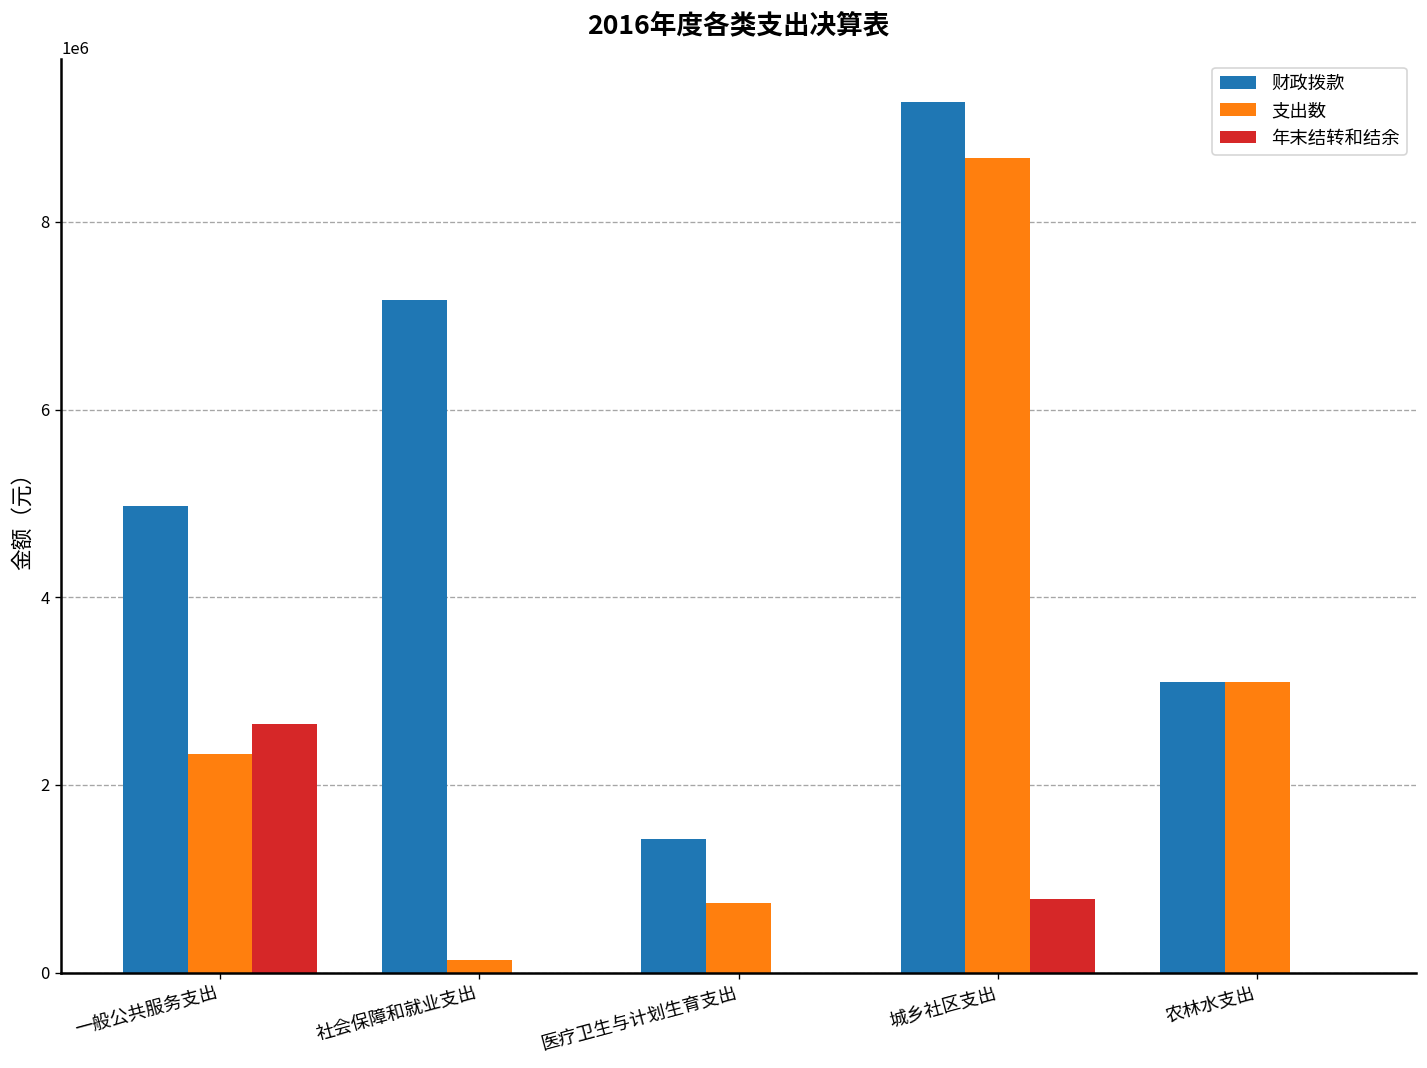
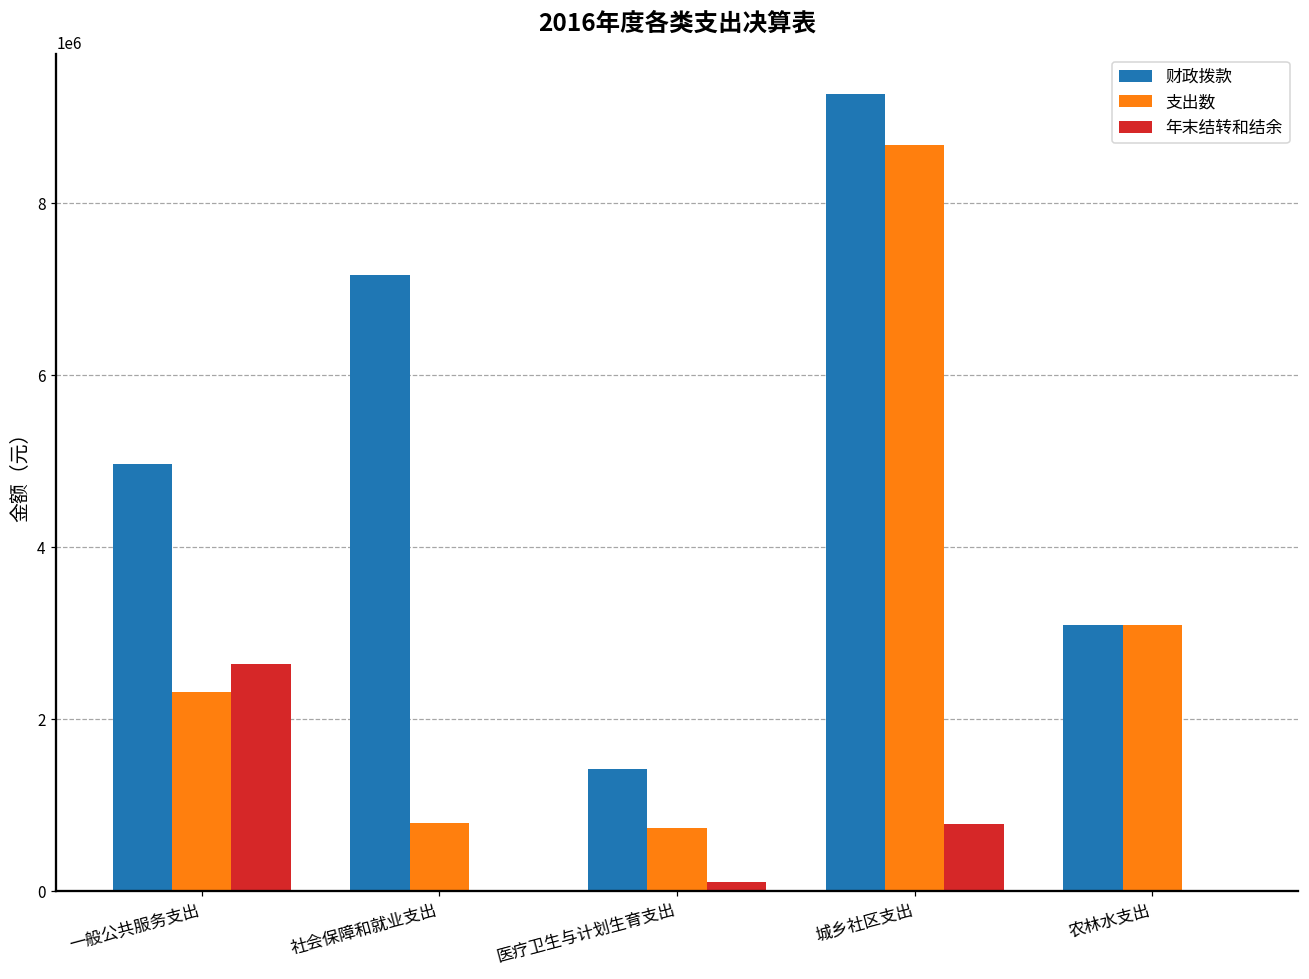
支出数, 社会保障和就业支出: 100000 -> 800000
年末结转和结余, 医疗卫生与计划生育支出: 0 -> 100000
